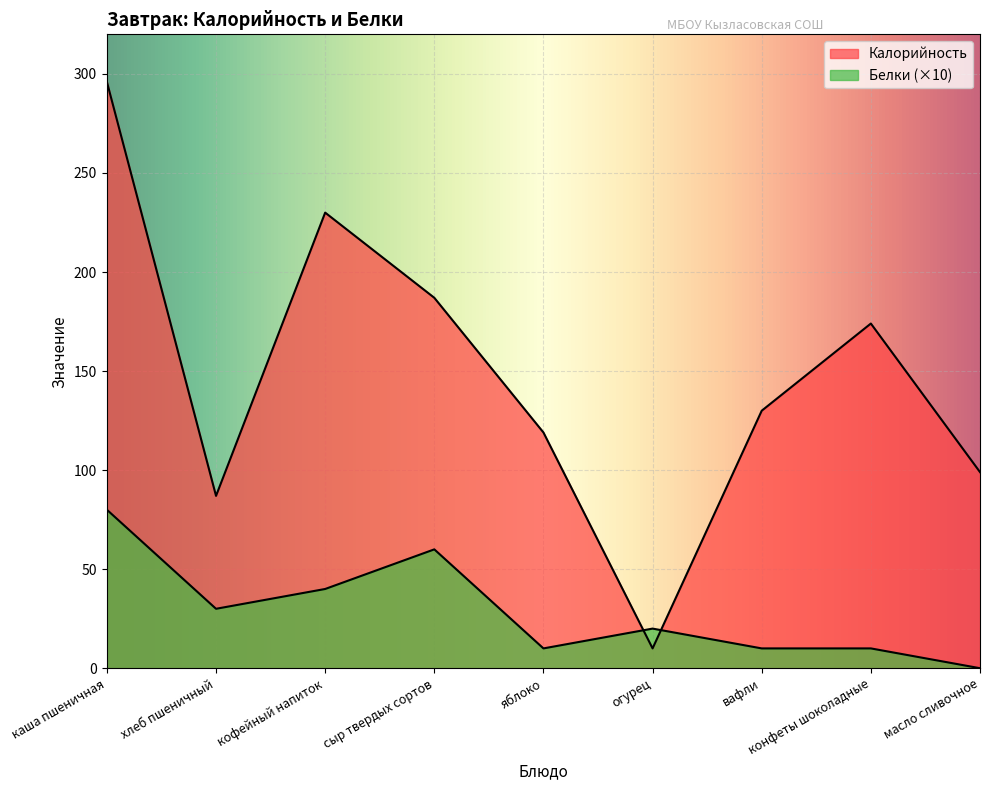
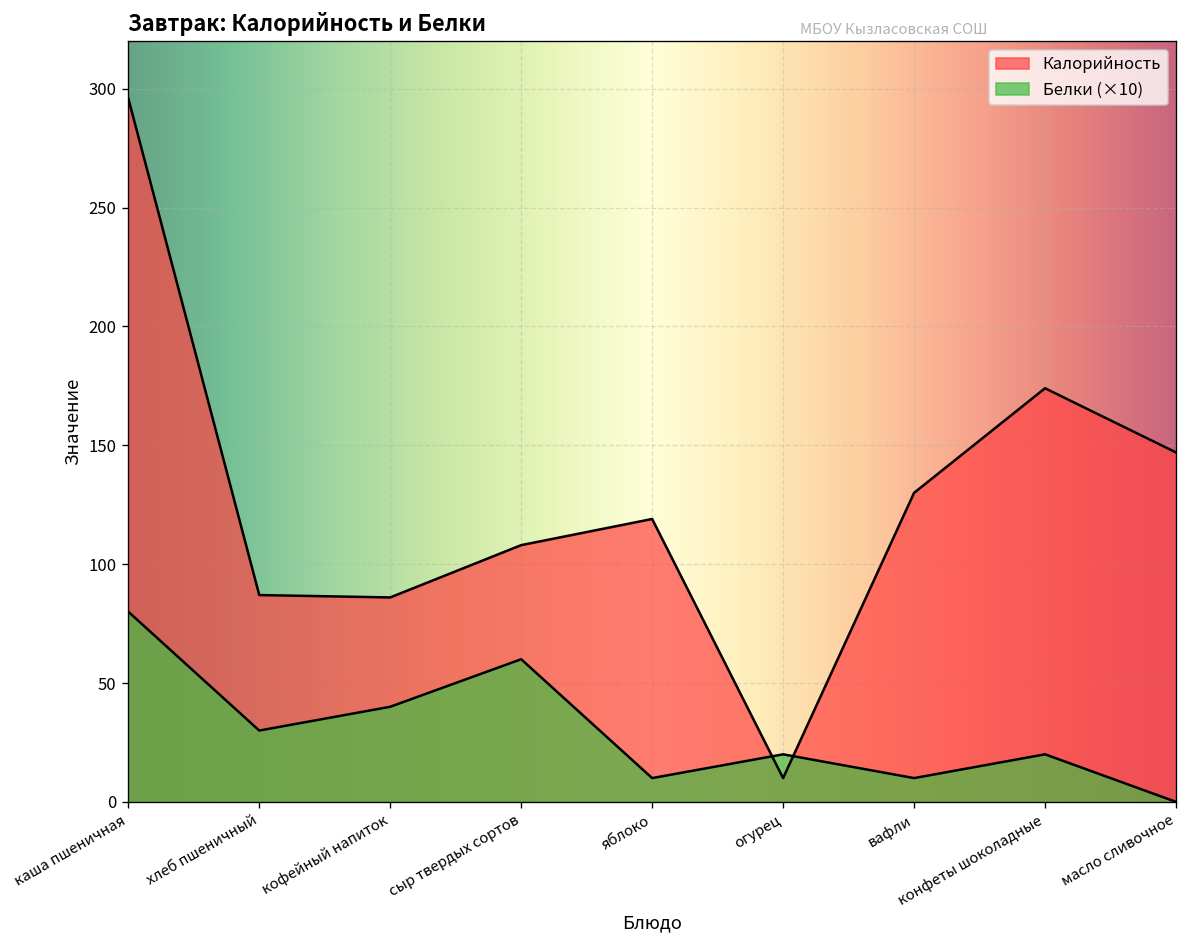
Калорийность, кофейный напиток: 230 -> 86
Калорийность, сыр твердых сортов: 187 -> 108
Белки (×10), конфеты шоколадные: 10 -> 20
Калорийность, масло сливочное: 99 -> 147
